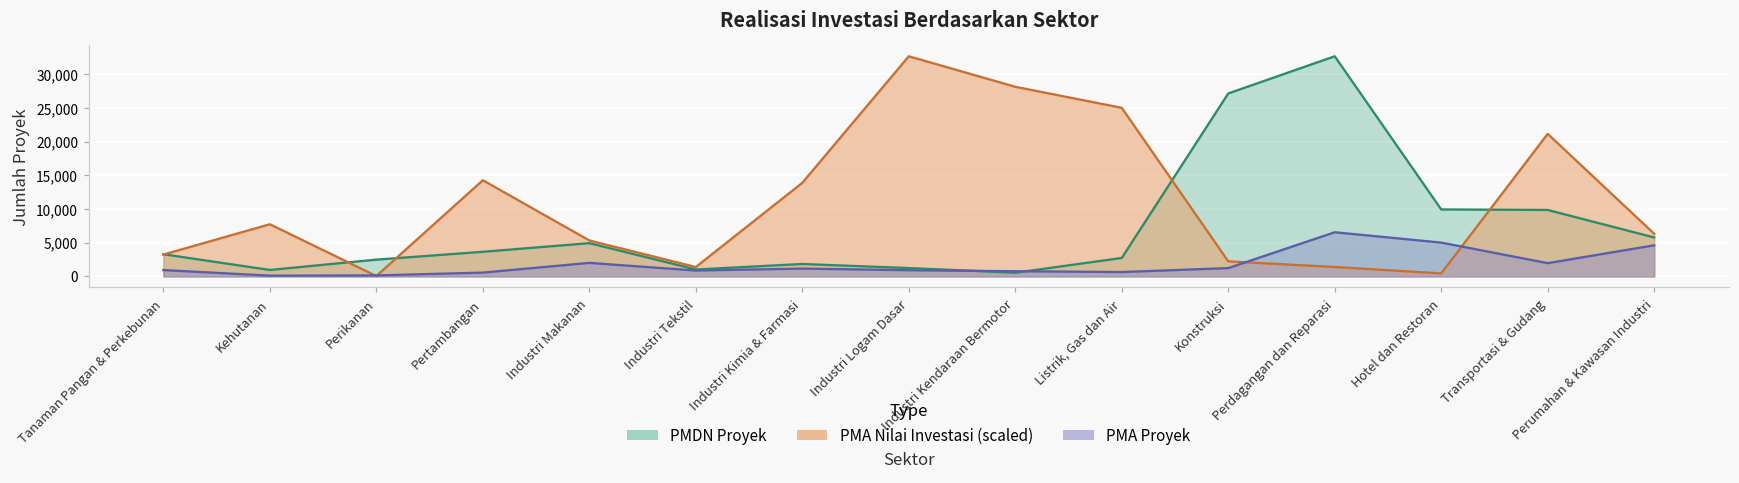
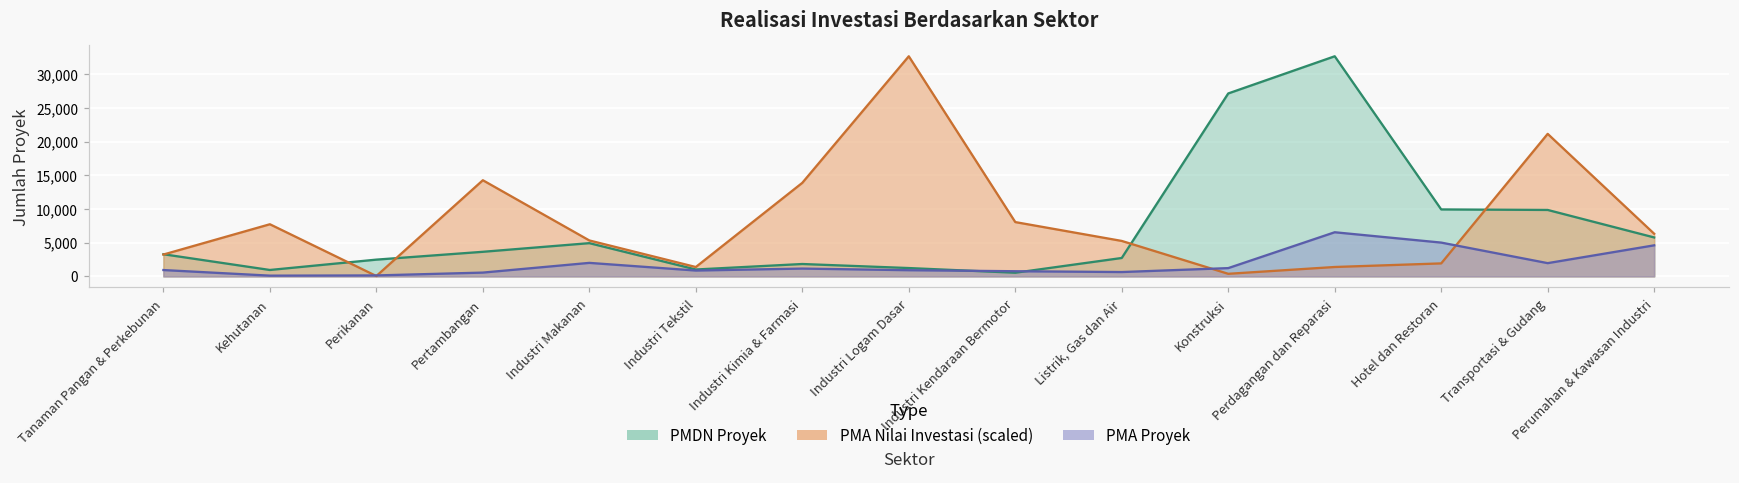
PMA Nilai Investasi (scaled), Industri Kendaraan Bermotor: 28,000 -> 8,000
PMA Nilai Investasi (scaled), Listrik, Gas dan Air: 25,000 -> 5,000
PMA Nilai Investasi (scaled), Konstruksi: 2,000 -> 0
PMA Nilai Investasi (scaled), Hotel dan Restoran: 0 -> 2,000
